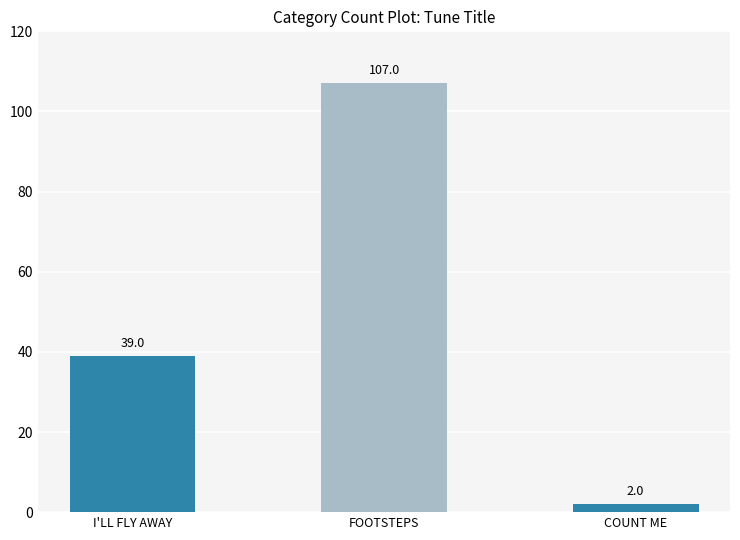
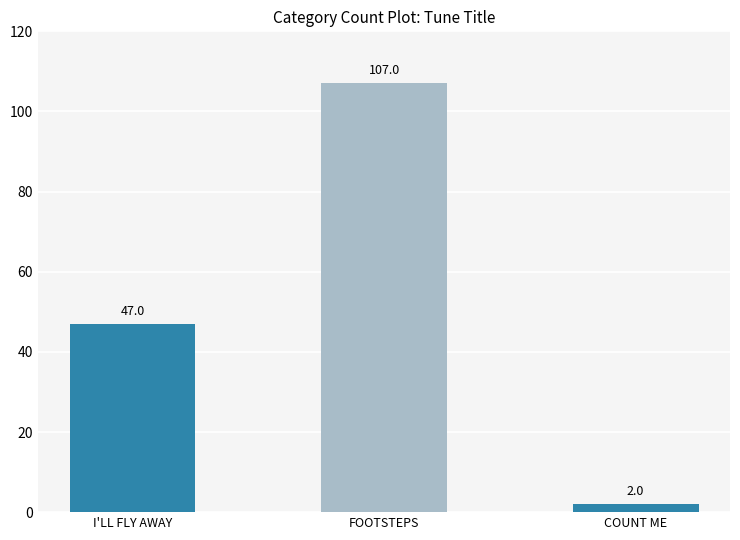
I'LL FLY AWAY: 39.0 -> 47.0
